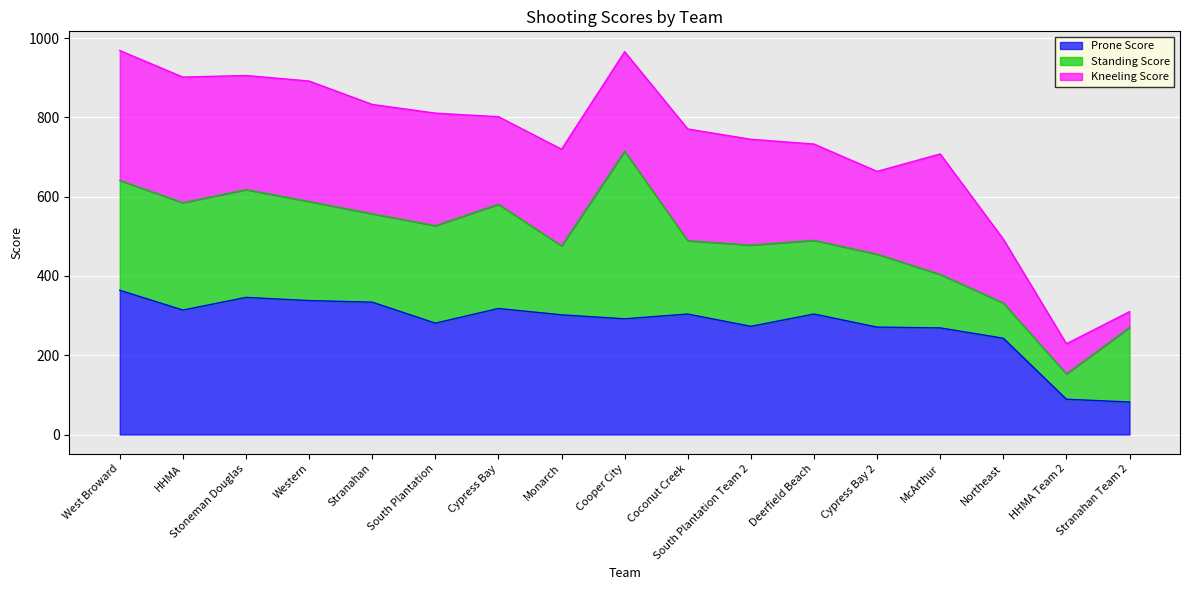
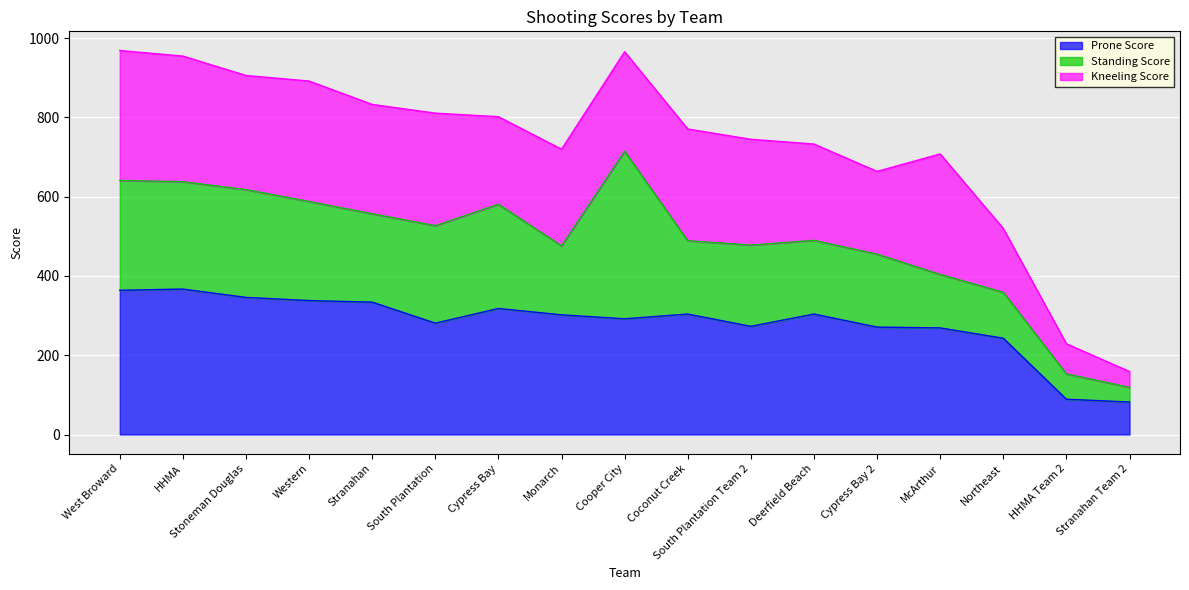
Prone Score, HHMA: 310 -> 370
Standing Score, Northeast: 90 -> 120
Standing Score, Stranahan Team 2: 190 -> 40
